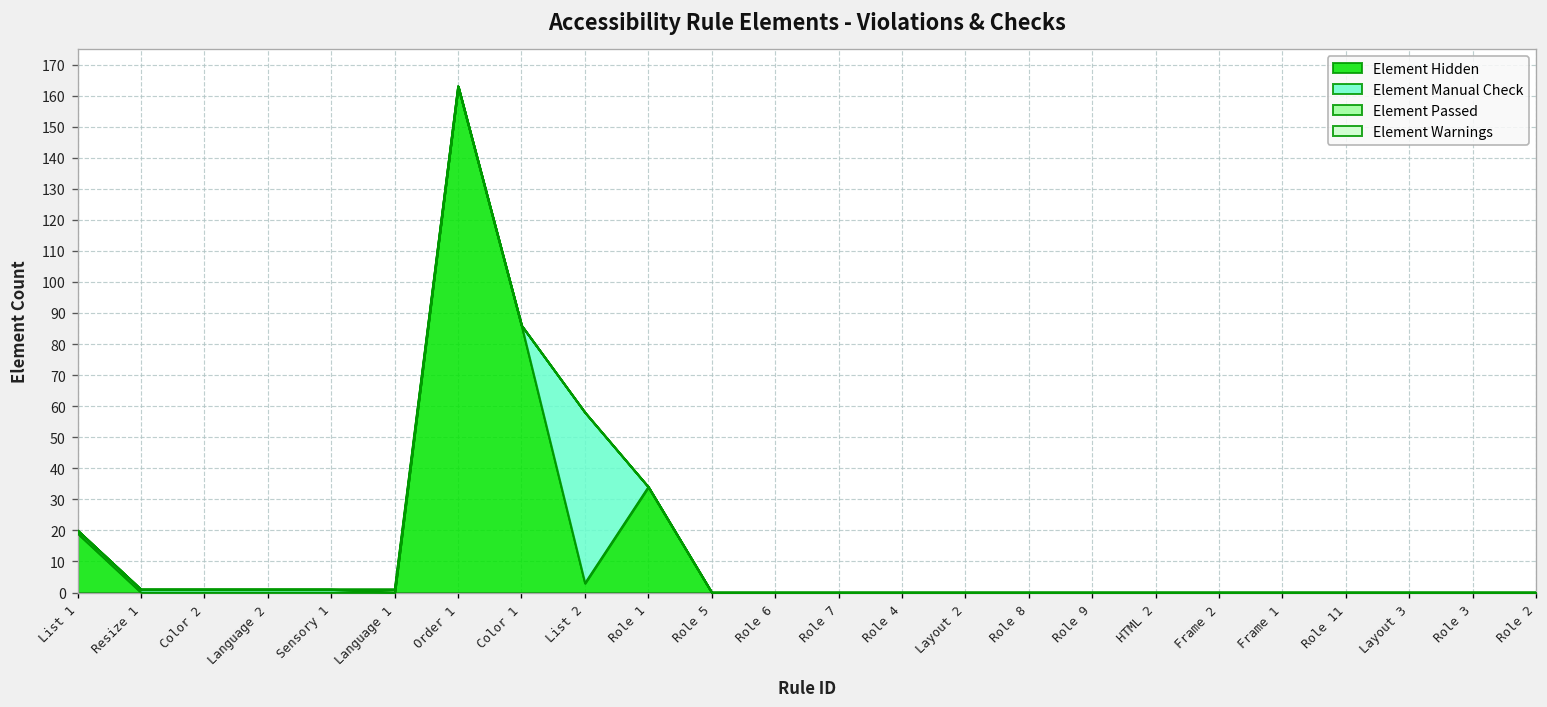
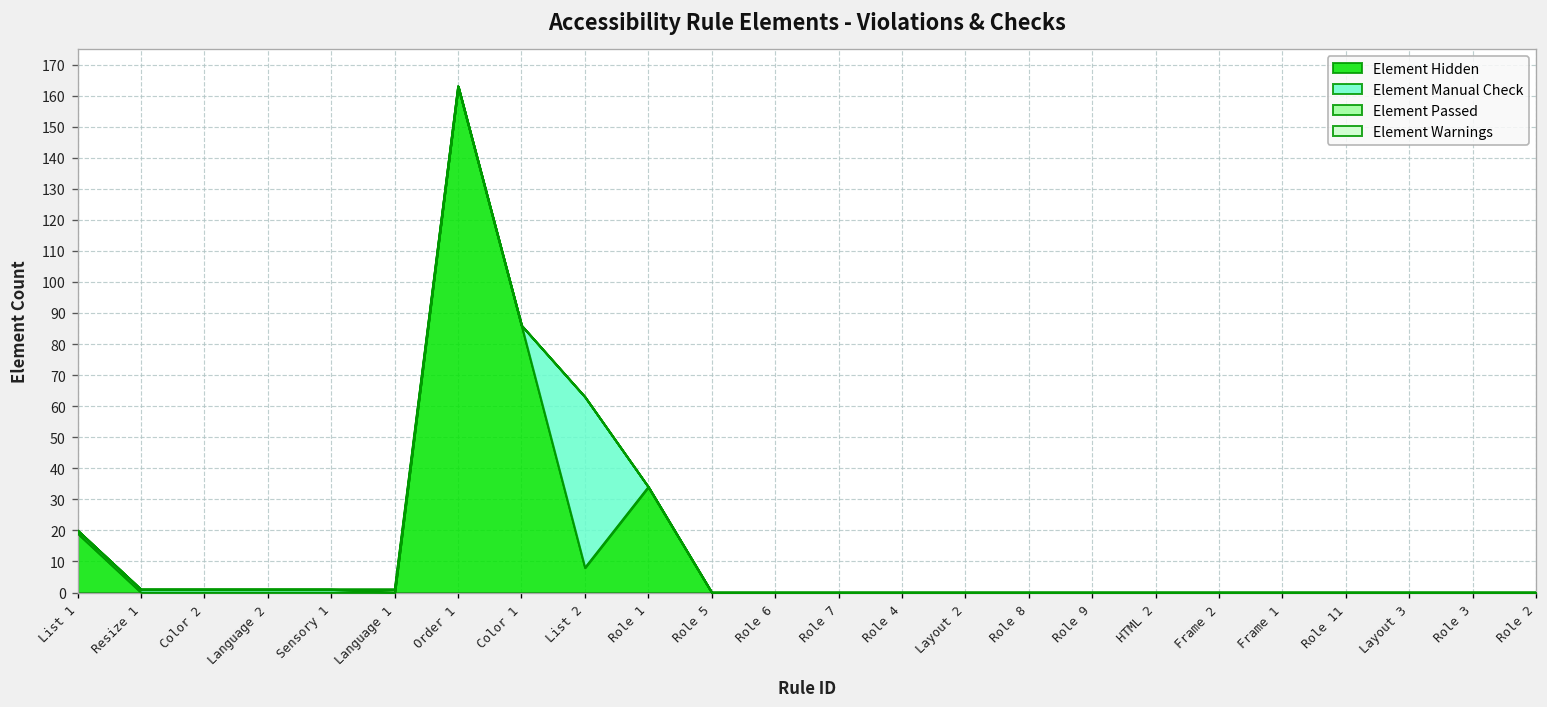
Element Hidden, List 2: 3 -> 8
